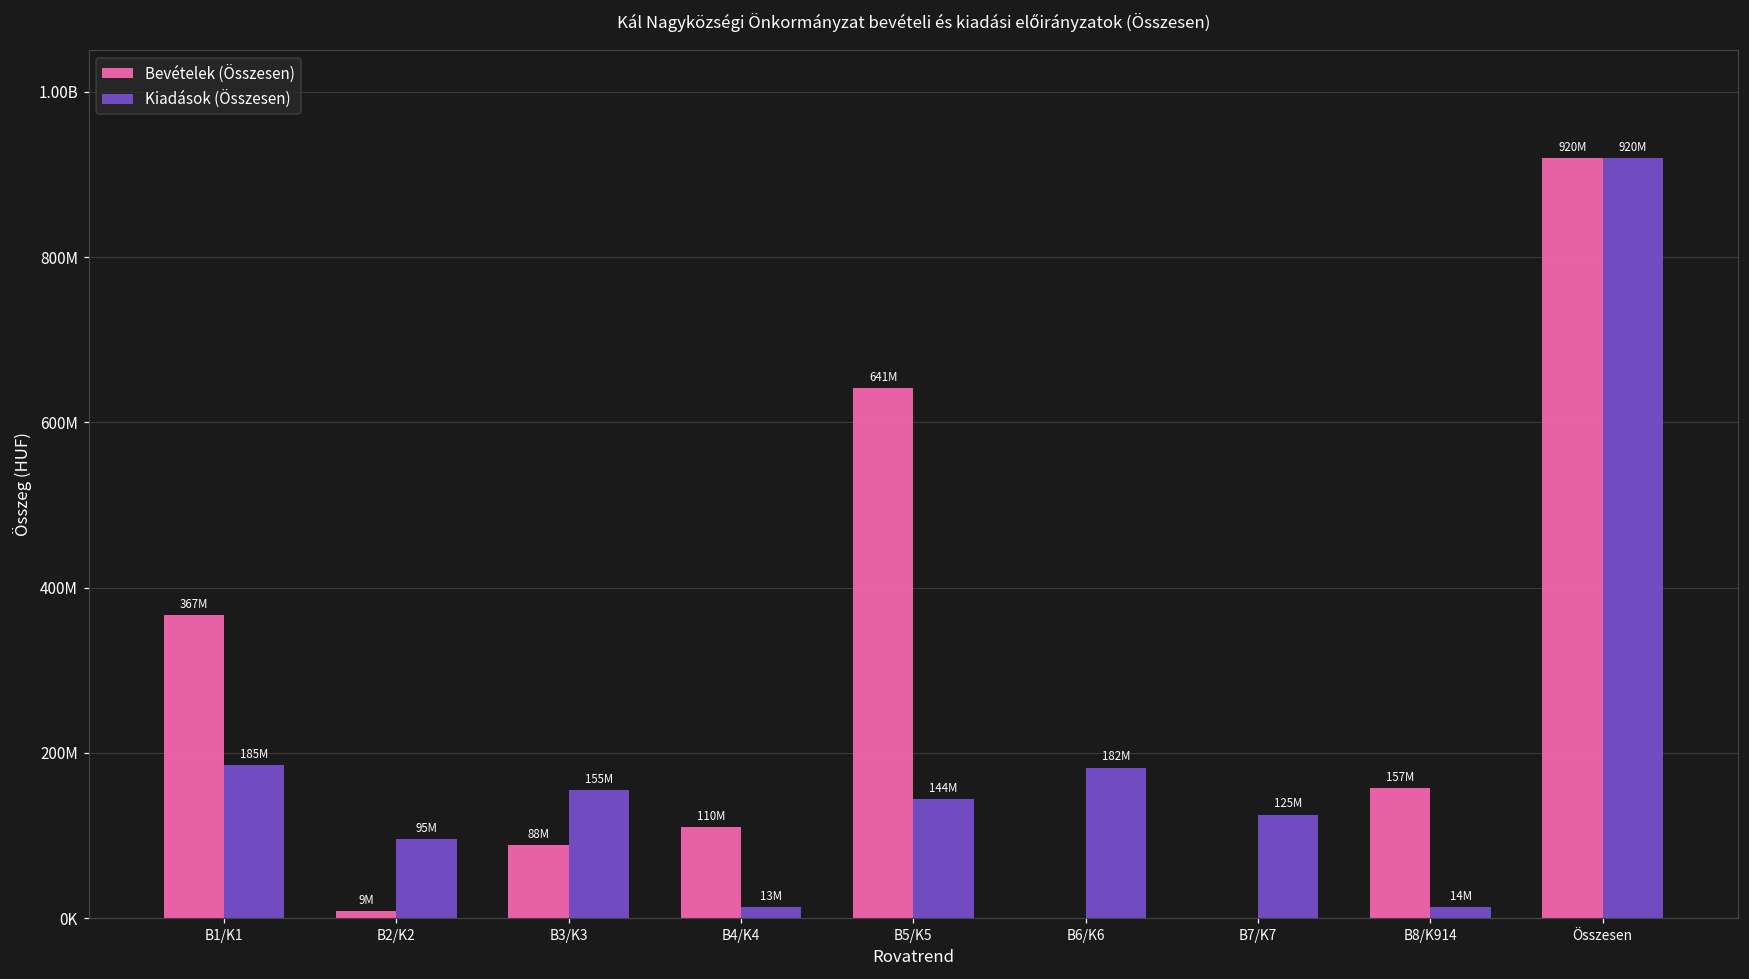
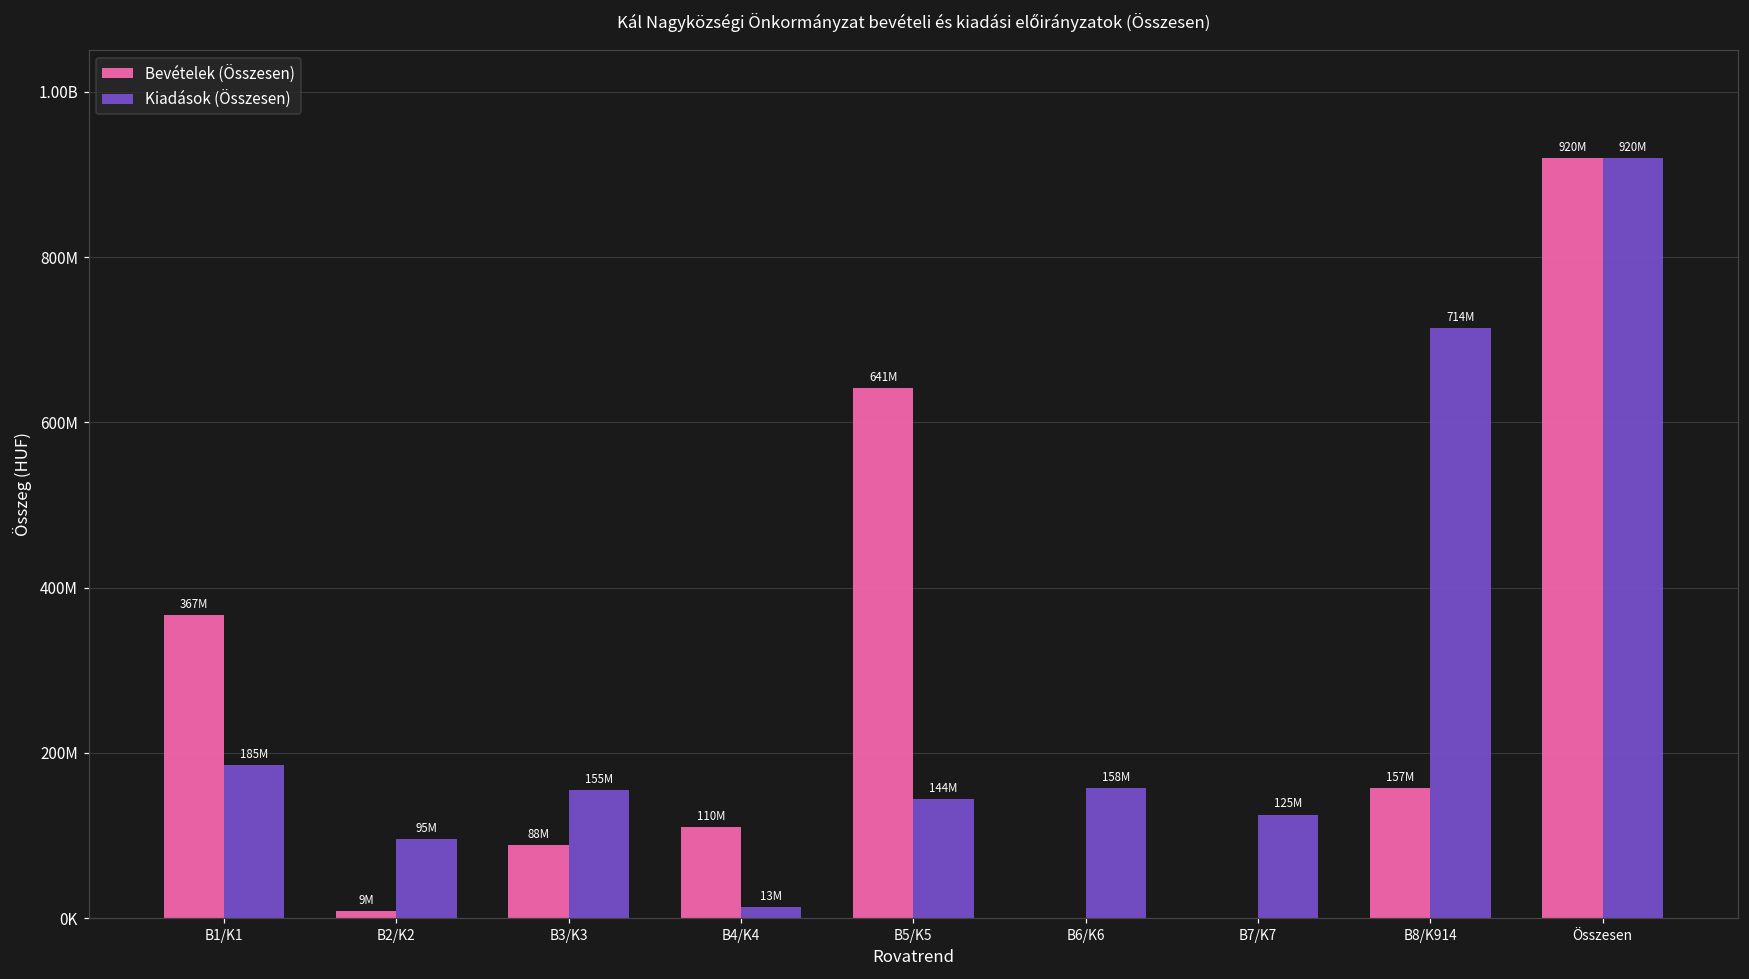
Kiadások (Összesen), B6/K6: 182M -> 158M
Kiadások (Összesen), B8/K914: 14M -> 714M
